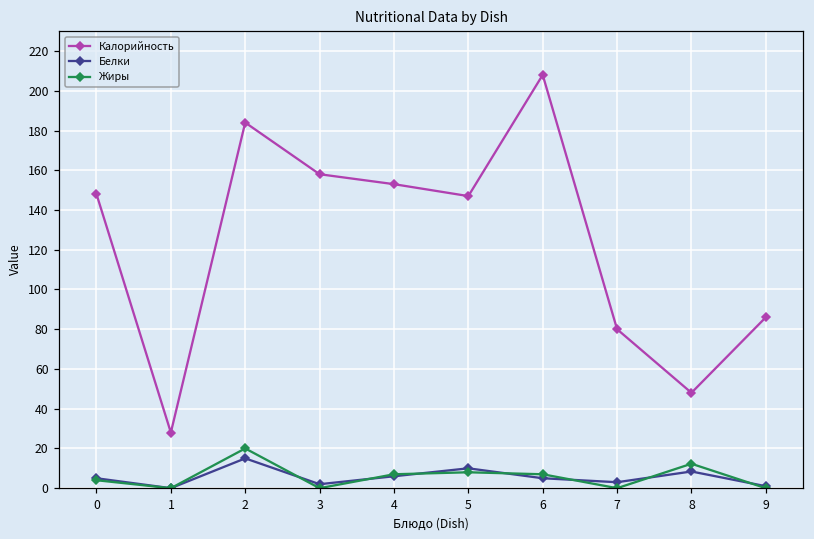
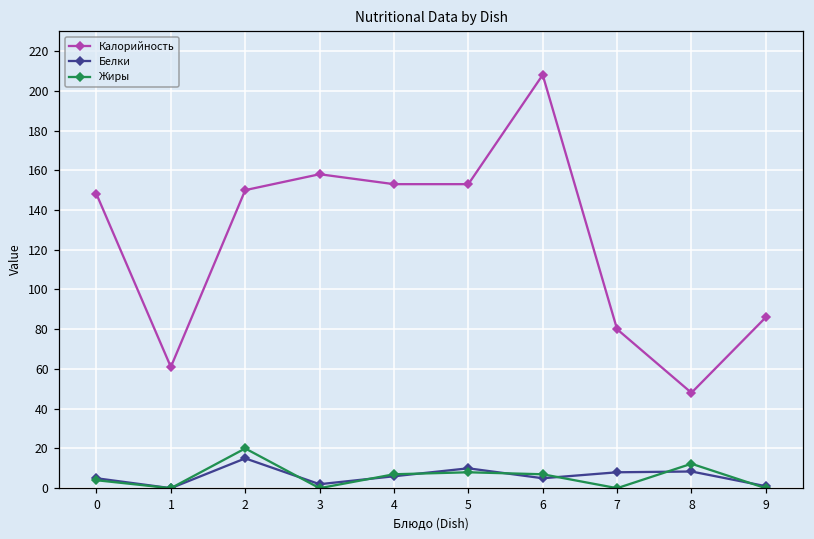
Калорийность, 1: 28 -> 61
Калорийность, 2: 184 -> 150
Калорийность, 5: 147 -> 153
Белки, 7: 3 -> 8
